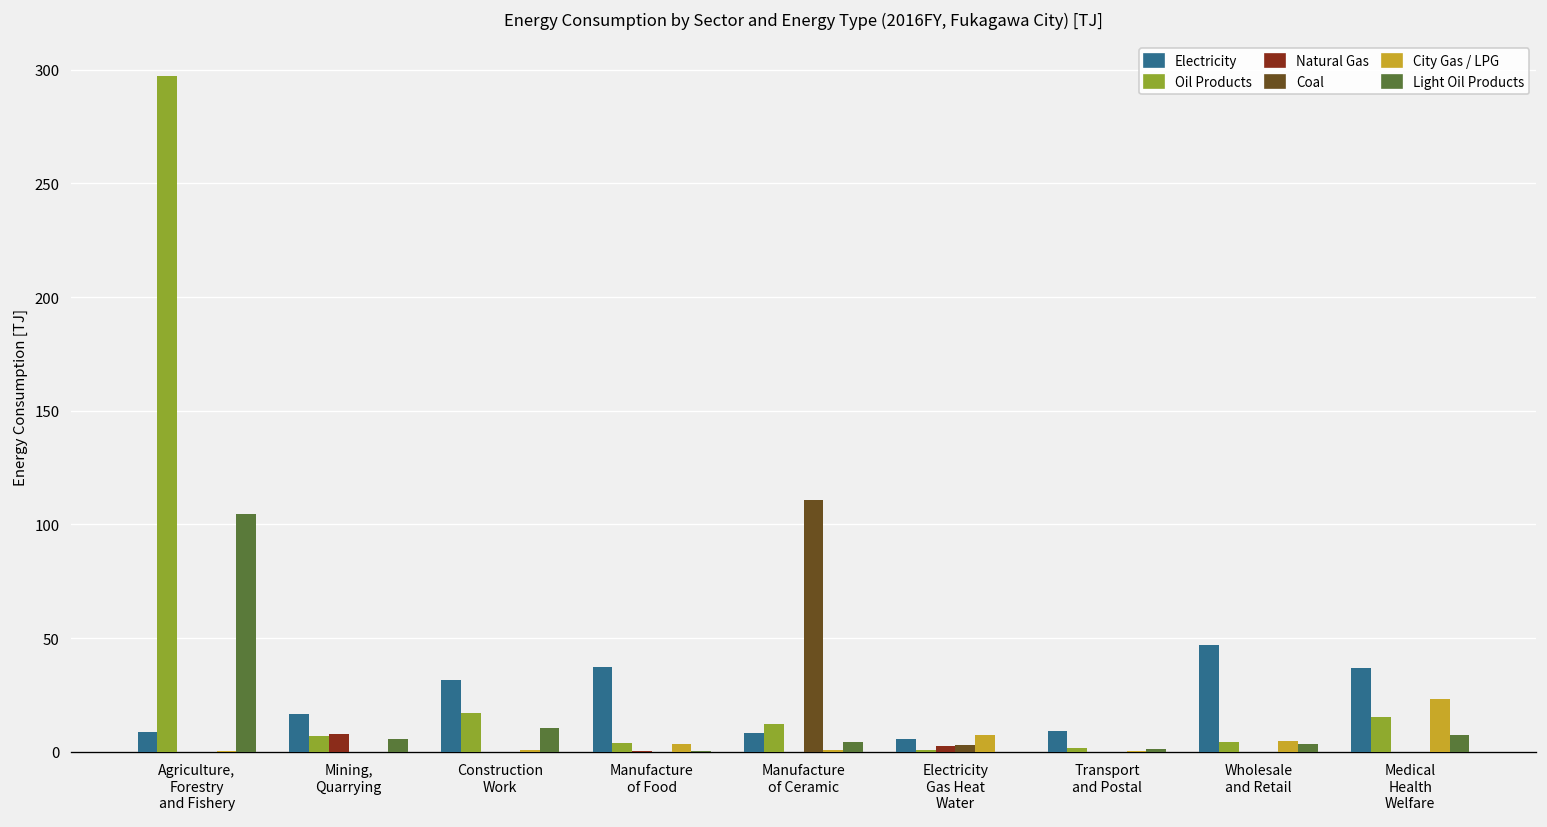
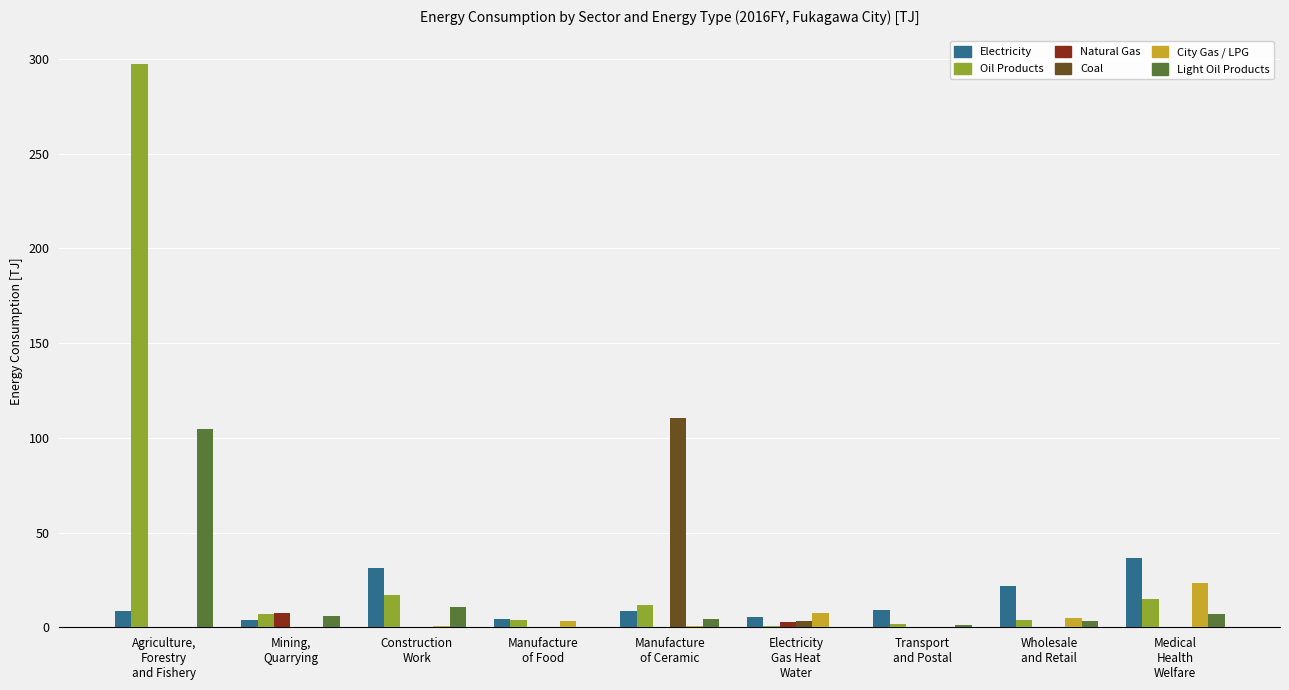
Electricity, Mining, Quarrying: 17 -> 4
Electricity, Manufacture of Food: 37 -> 4
Electricity, Wholesale and Retail: 47 -> 22
